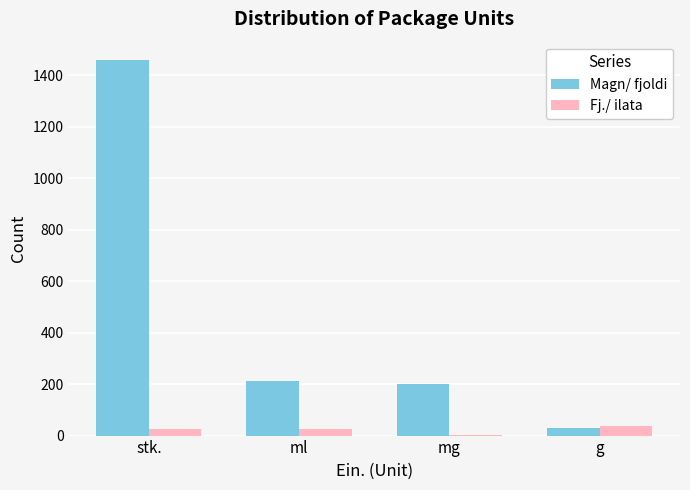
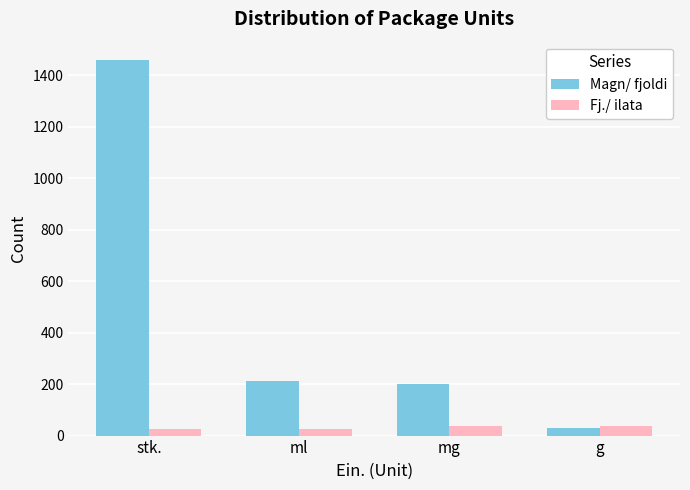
Fj./ ilata, mg: 0 -> 40
